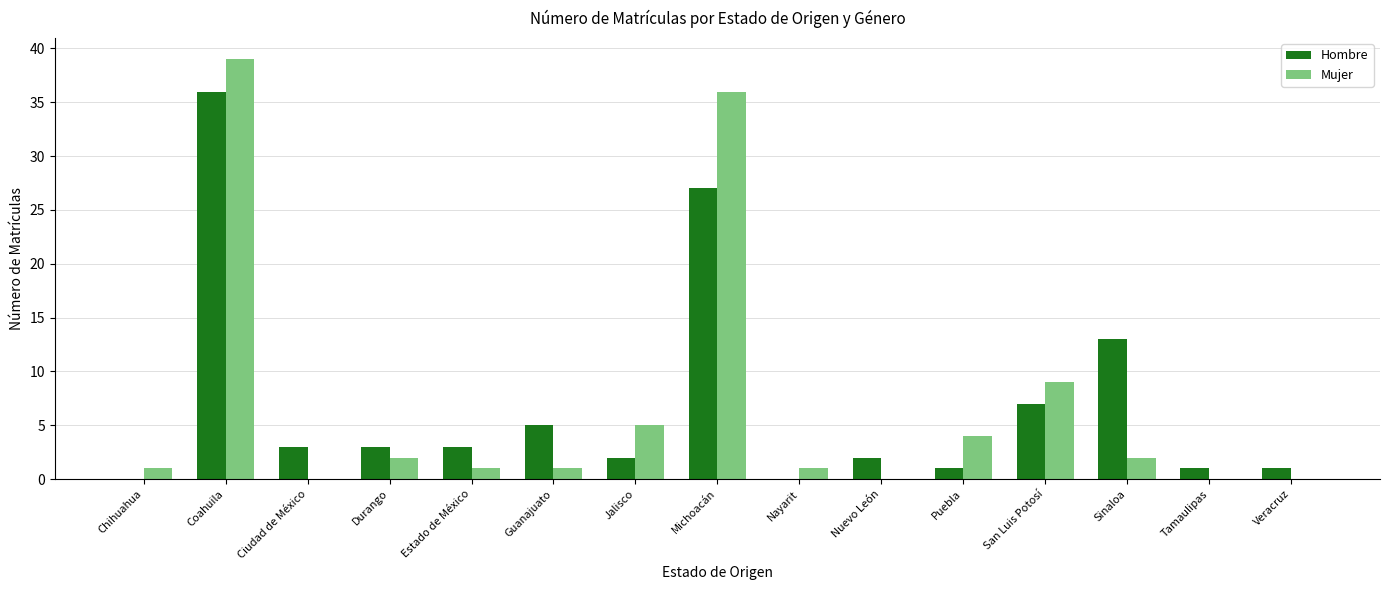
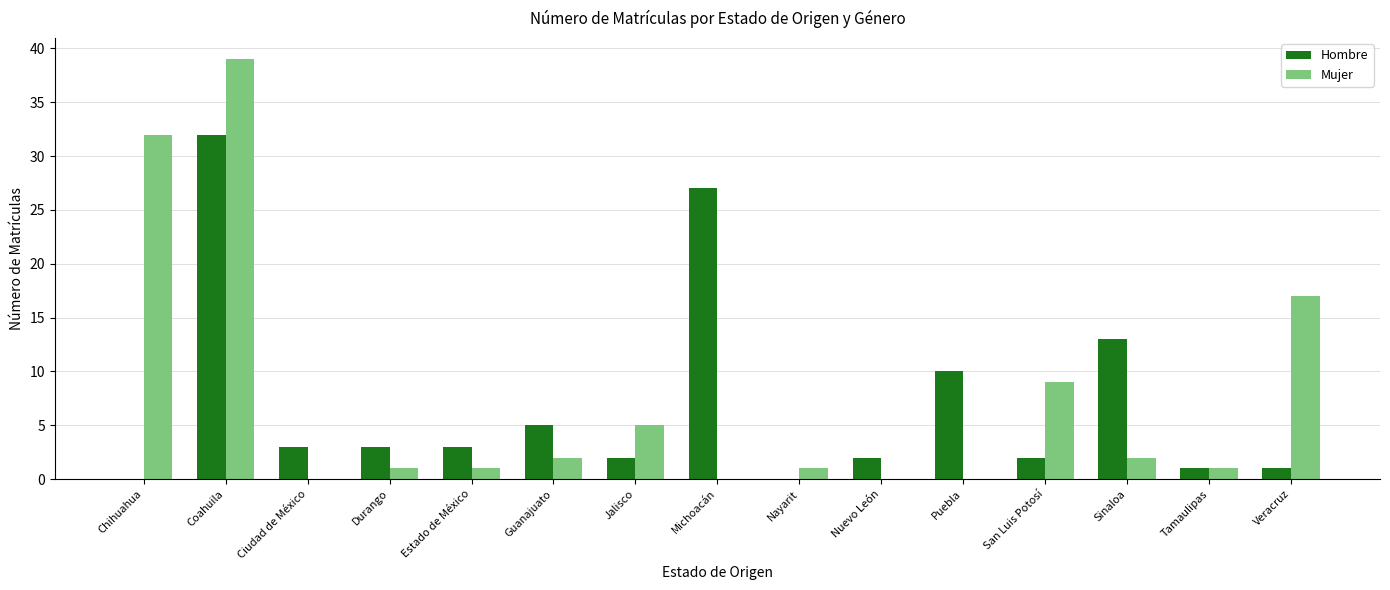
Mujer, Chihuahua: 1 -> 32
Hombre, Coahuila: 36 -> 32
Mujer, Durango: 2 -> 1
Mujer, Guanajuato: 1 -> 2
Mujer, Michoacán: 36 -> 0
Hombre, Puebla: 1 -> 10
Mujer, Puebla: 4 -> 0
Hombre, San Luis Potosí: 7 -> 2
Mujer, Tamaulipas: 0 -> 1
Mujer, Veracruz: 0 -> 17
